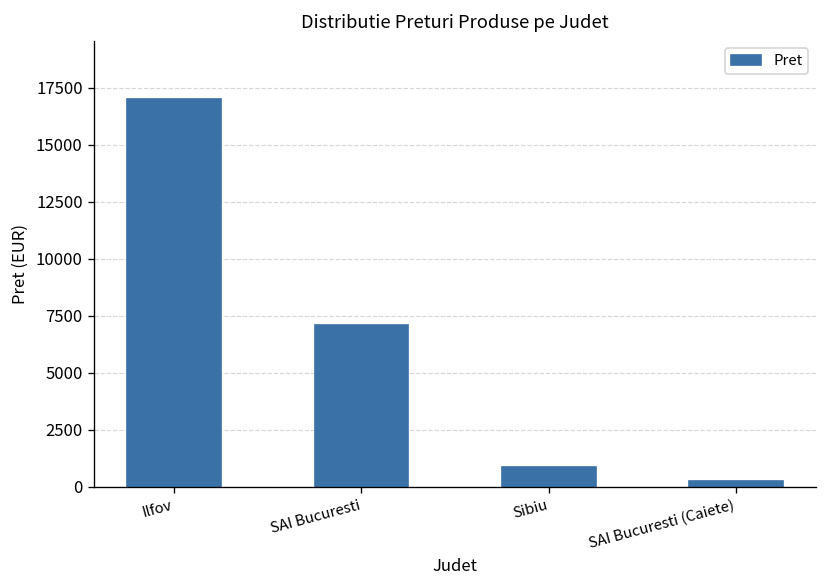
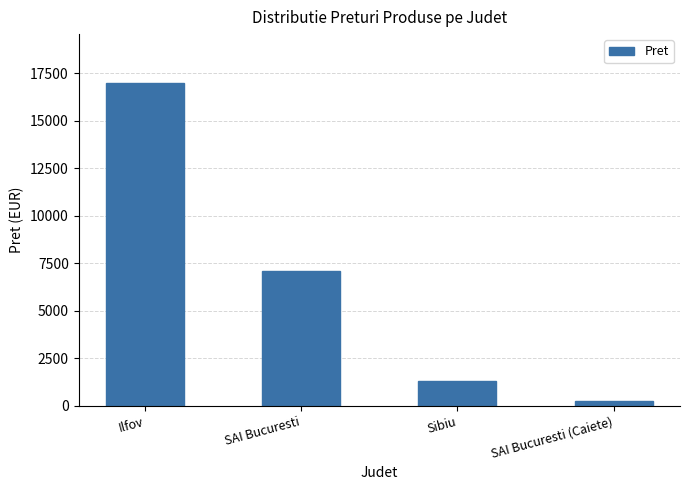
Sibiu: 900 -> 1300
